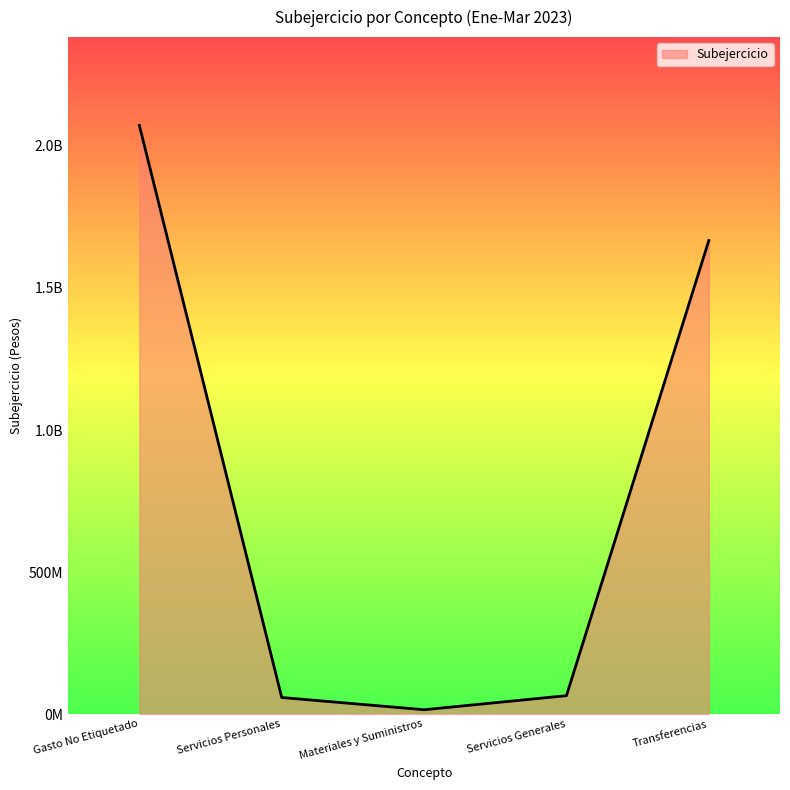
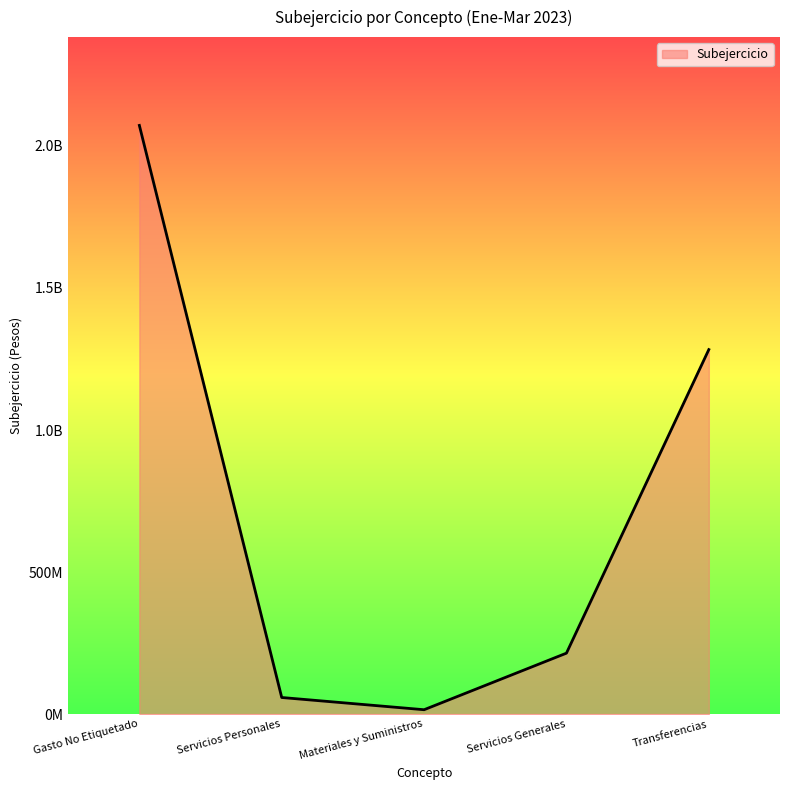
Servicios Generales: 60000000 -> 210000000
Transferencias: 1670000000 -> 1280000000
